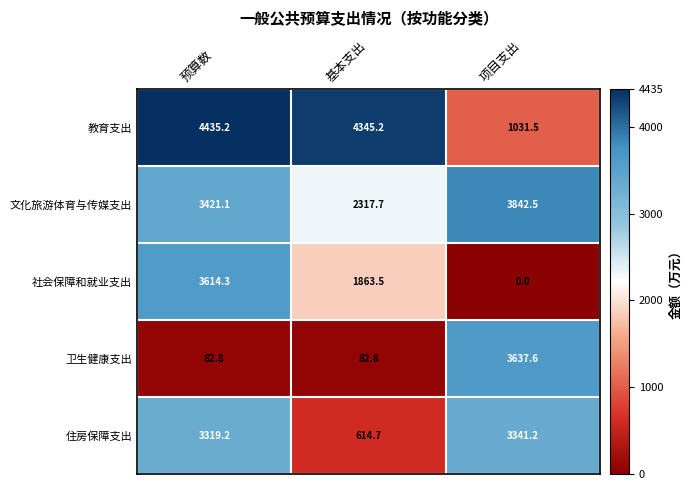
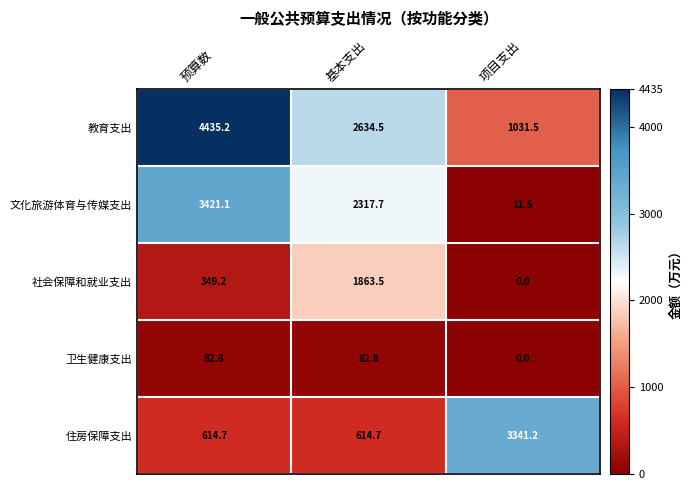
教育支出, 基本支出: 4345.2 -> 2634.5
文化旅游体育与传媒支出, 项目支出: 3842.5 -> 11.5
社会保障和就业支出, 预算数: 3614.3 -> 349.2
卫生健康支出, 项目支出: 3637.6 -> 0.0
住房保障支出, 预算数: 3319.2 -> 614.7
